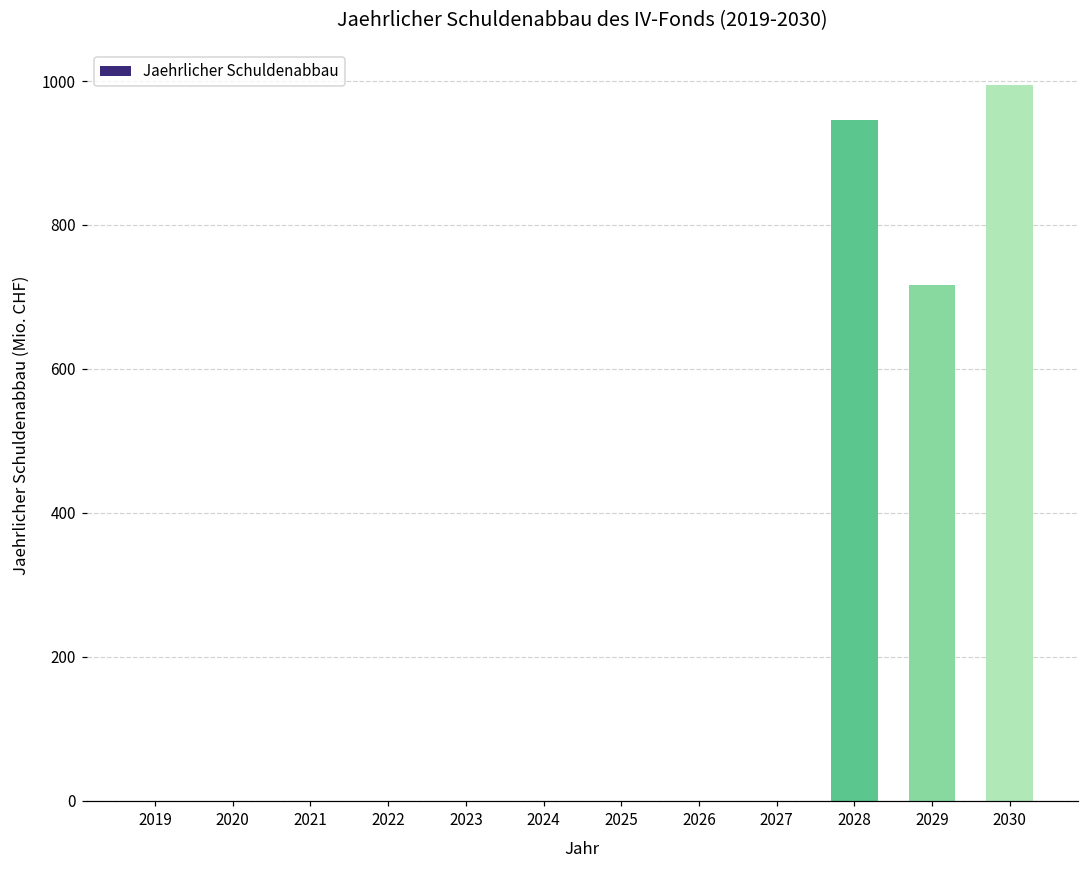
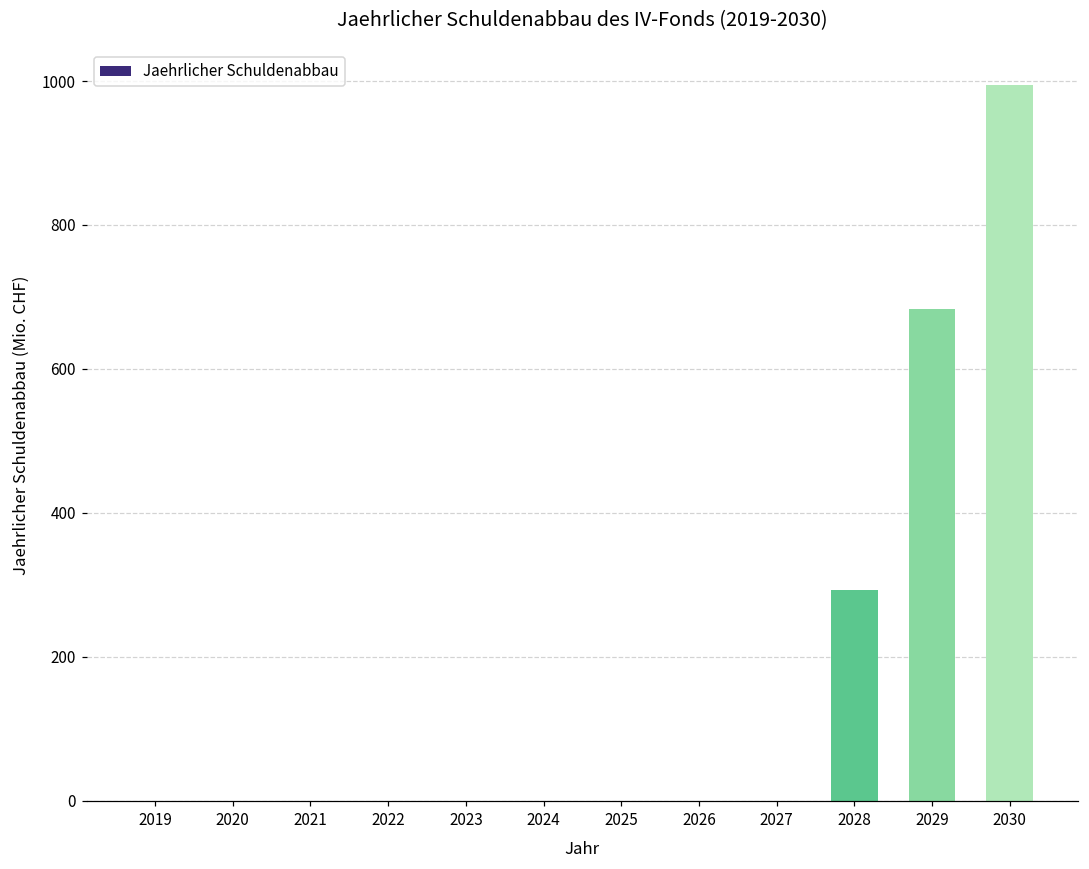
2028: 950 -> 290
2029: 720 -> 680
